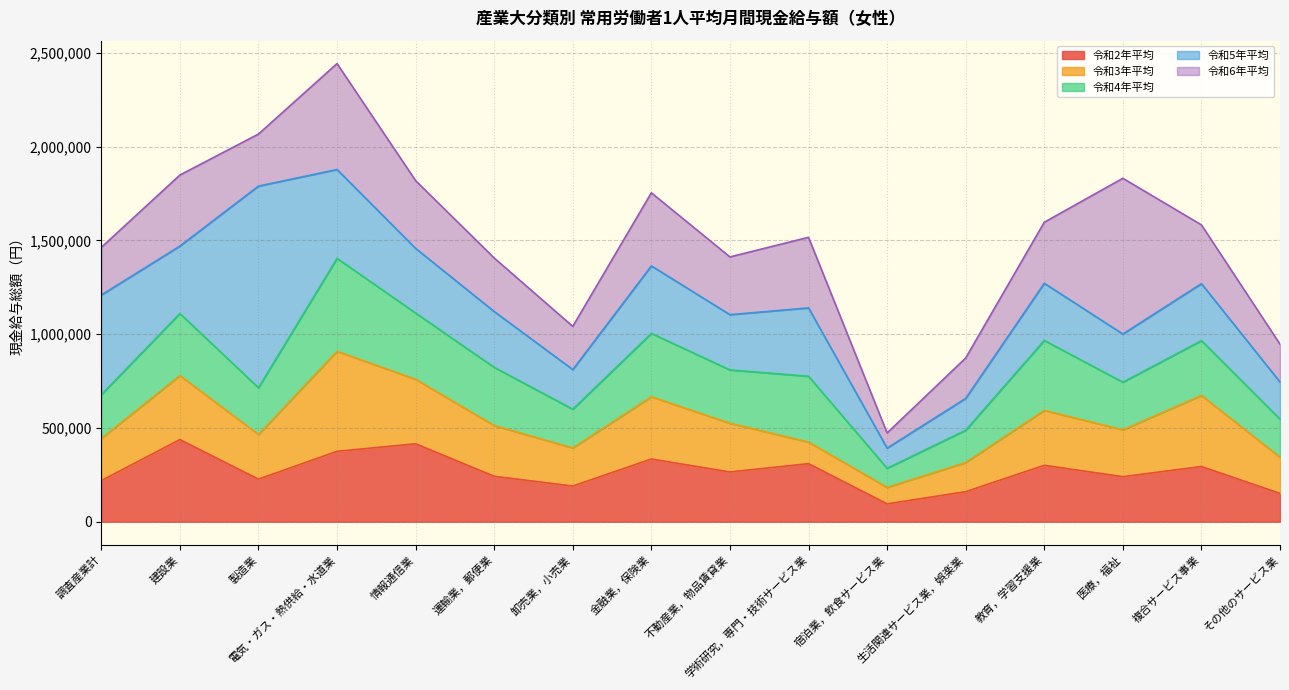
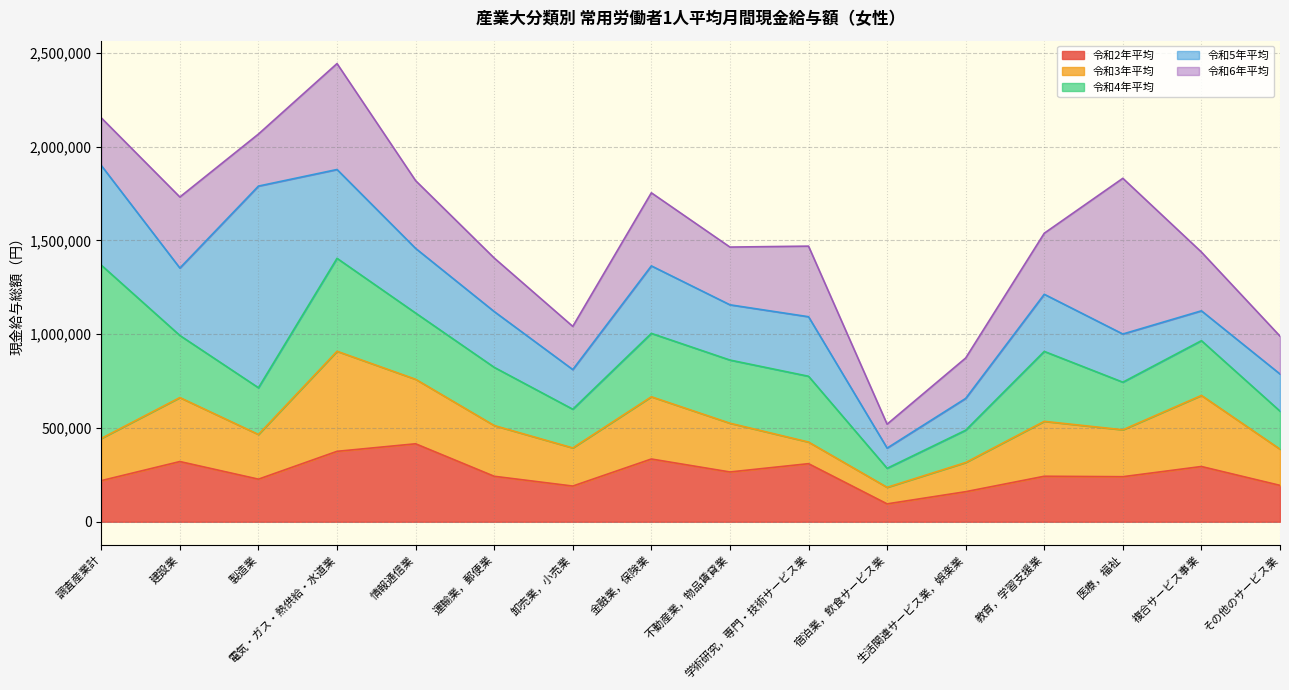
令和4年平均, 調査産業計: 230,000 -> 920,000
令和2年平均, 建設業: 440,000 -> 320,000
令和4年平均, 不動産業，物品賃貸業: 280,000 -> 340,000
令和5年平均, 学術研究，専門・技術サービス業: 360,000 -> 320,000
令和6年平均, 宿泊業，飲食サービス業: 80,000 -> 130,000
令和2年平均, 教育，学習支援業: 300,000 -> 240,000
令和5年平均, 複合サービス事業: 300,000 -> 160,000
令和2年平均, その他のサービス業: 150,000 -> 190,000
